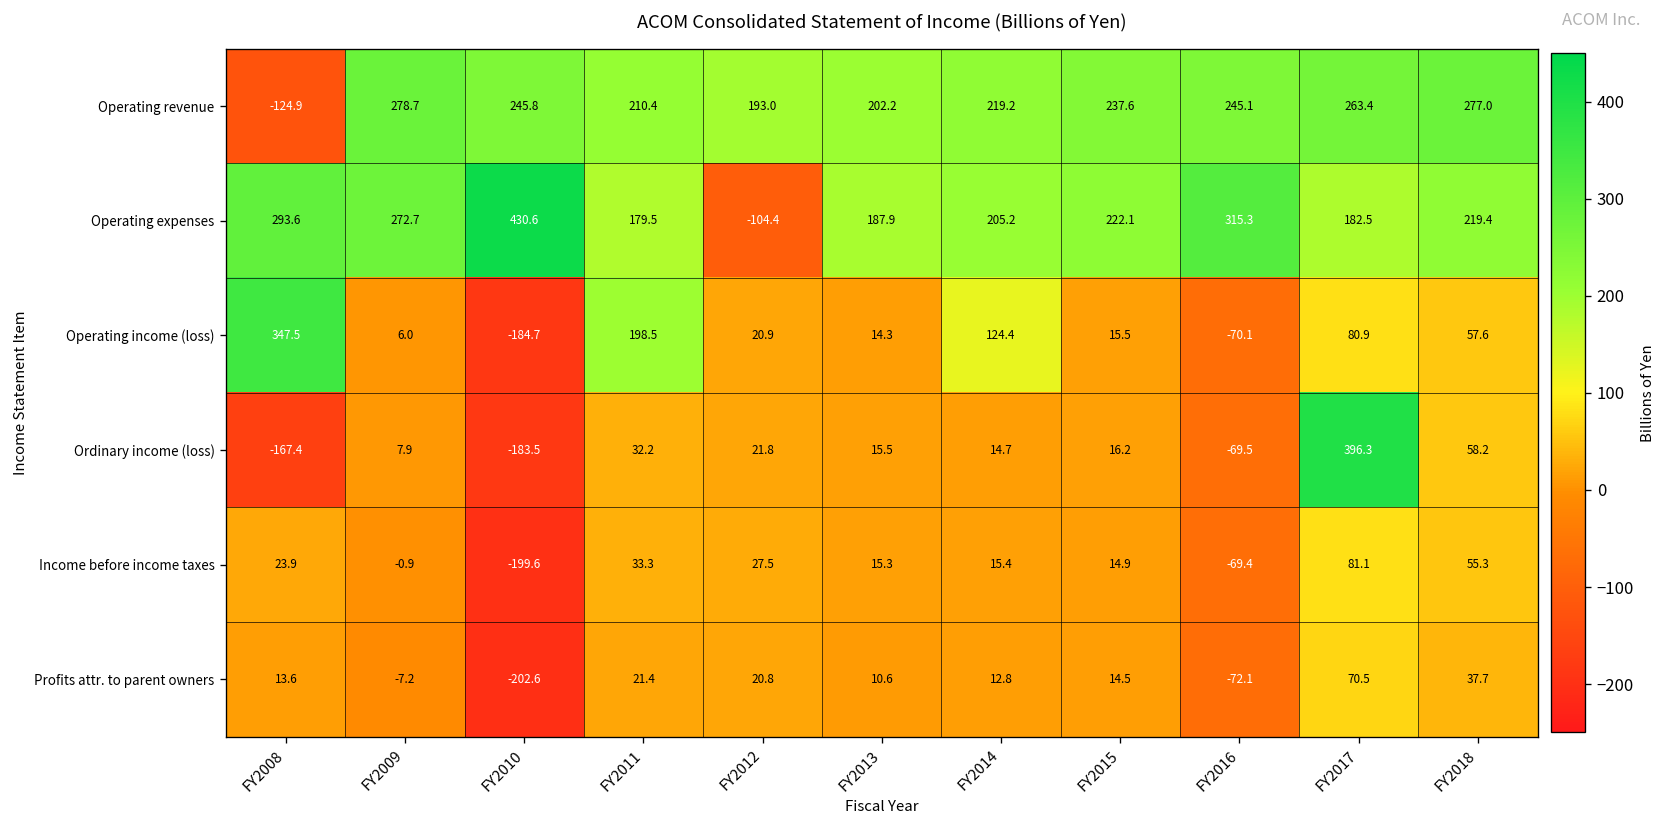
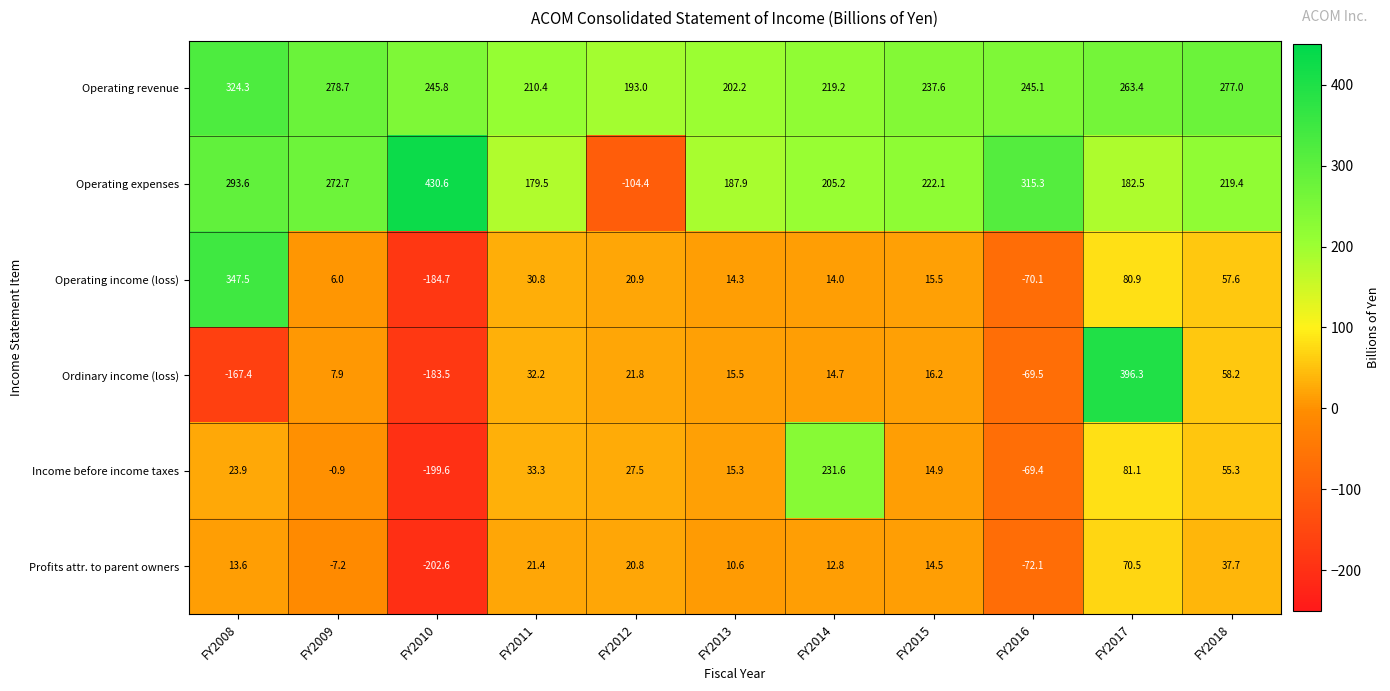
Operating revenue, FY2008: -124.9 -> 324.3
Operating income (loss), FY2011: 198.5 -> 30.8
Operating income (loss), FY2014: 124.4 -> 14.0
Income before income taxes, FY2014: 15.4 -> 231.6
